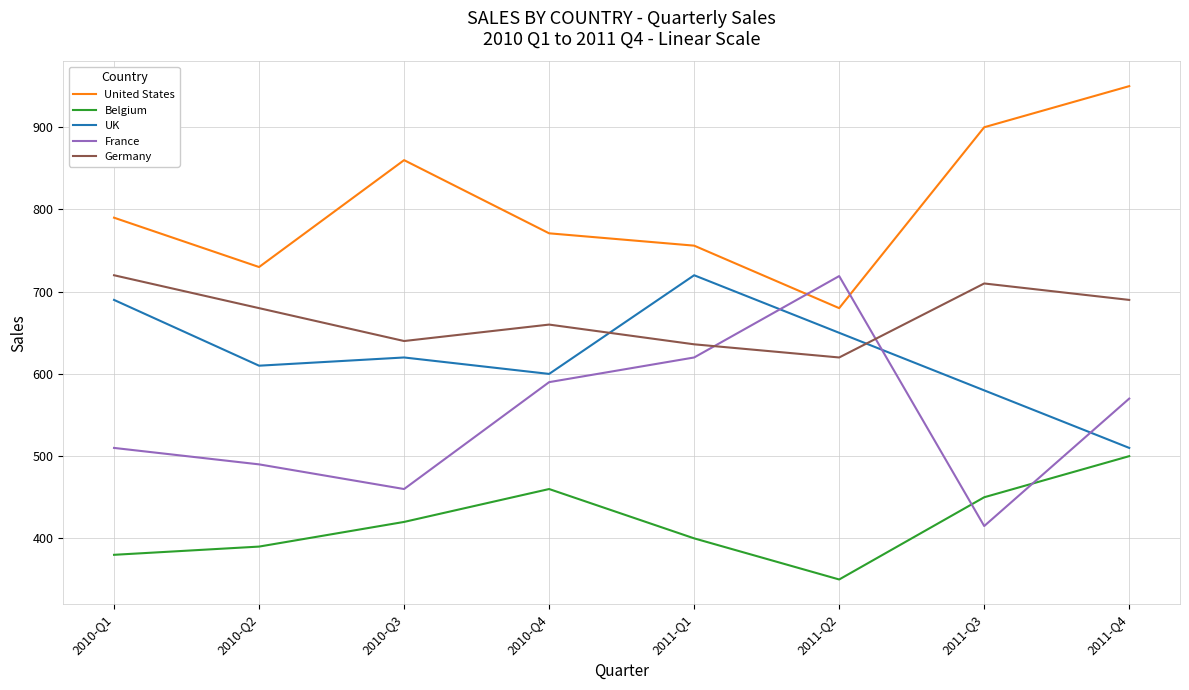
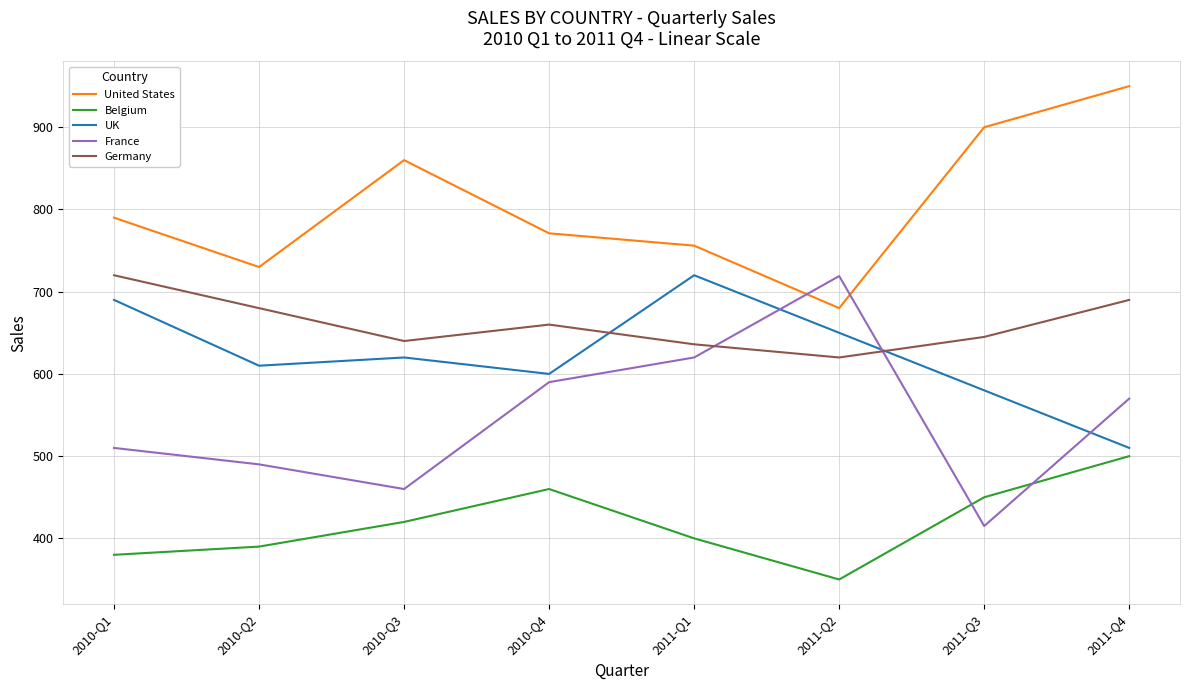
Germany, 2011-Q3: 710 -> 650
